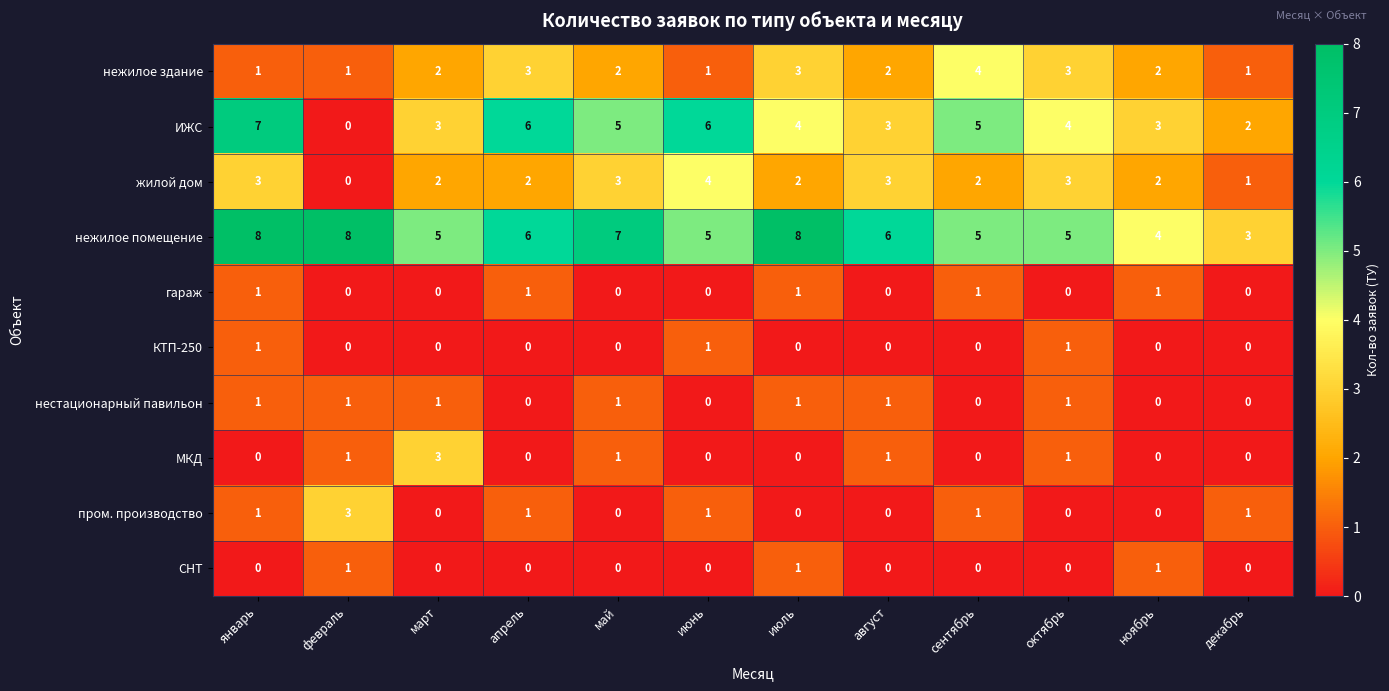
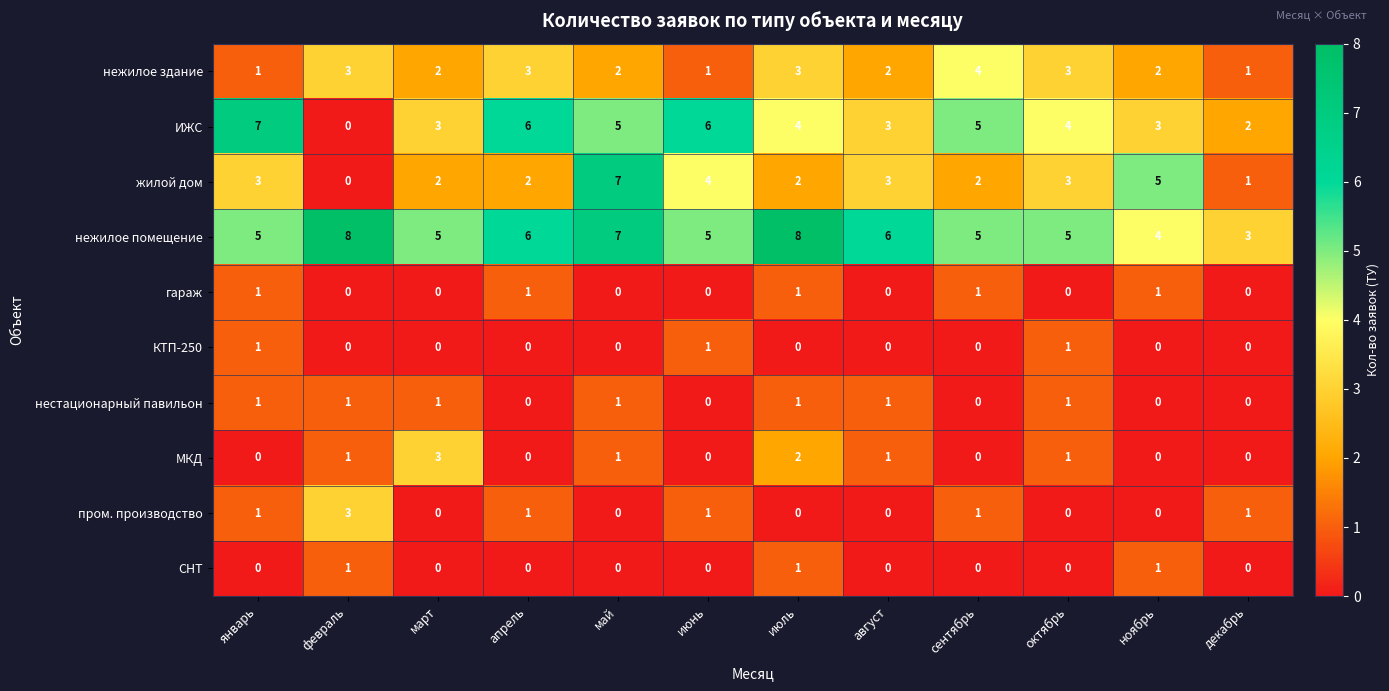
нежилое здание, февраль: 1 -> 3
жилой дом, май: 3 -> 7
жилой дом, ноябрь: 2 -> 5
нежилое помещение, январь: 8 -> 5
МКД, июль: 0 -> 2
